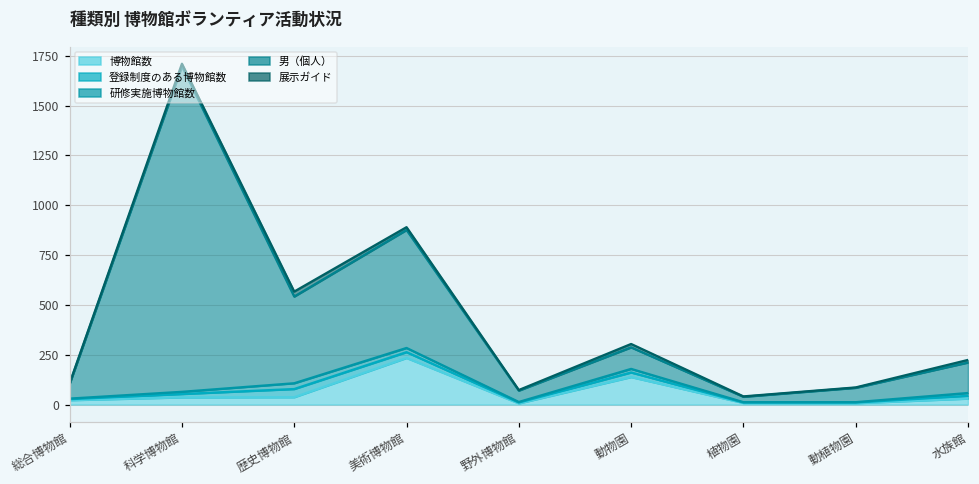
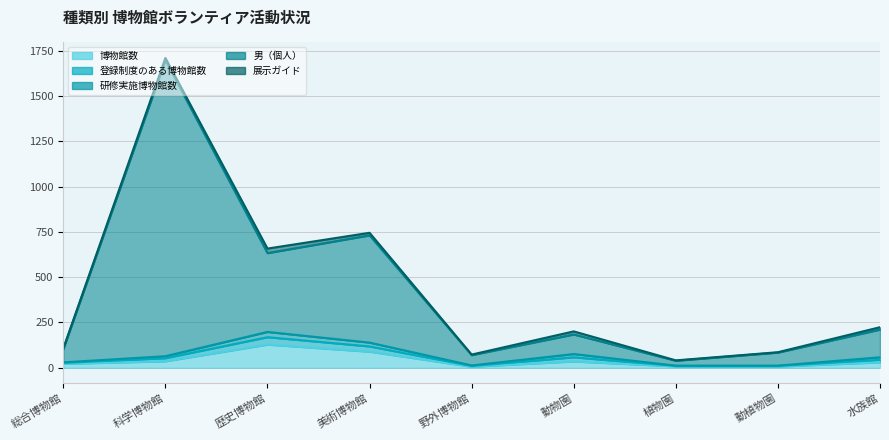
博物館数, 歴史博物館: 40 -> 130
博物館数, 美術博物館: 230 -> 90
博物館数, 動物園: 140 -> 40
